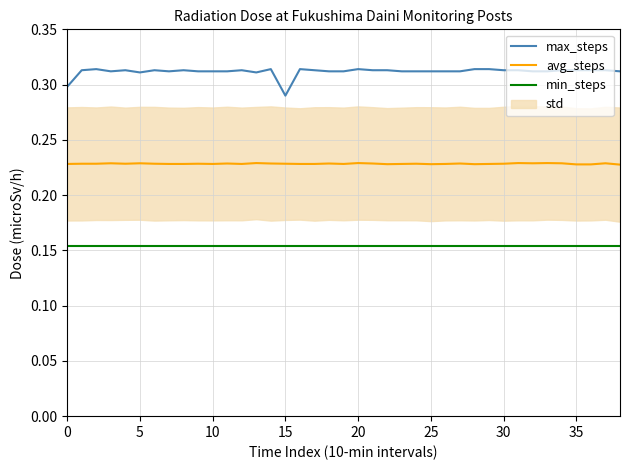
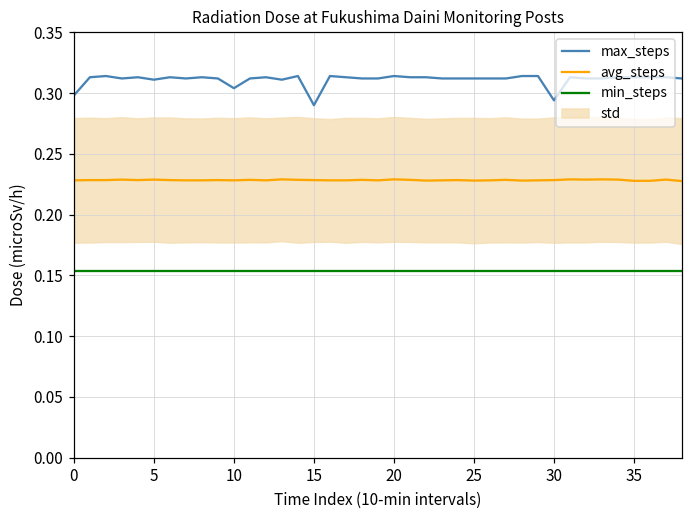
max_steps, 10: 0.312 -> 0.304
max_steps, 30: 0.313 -> 0.294
